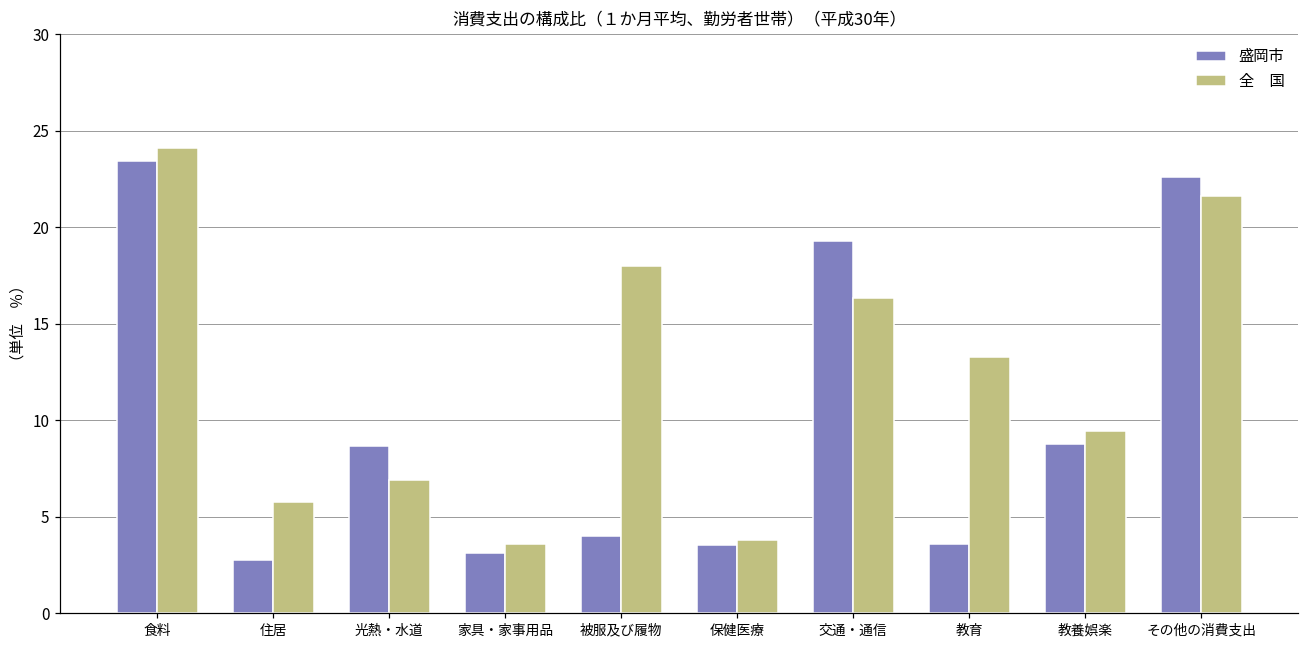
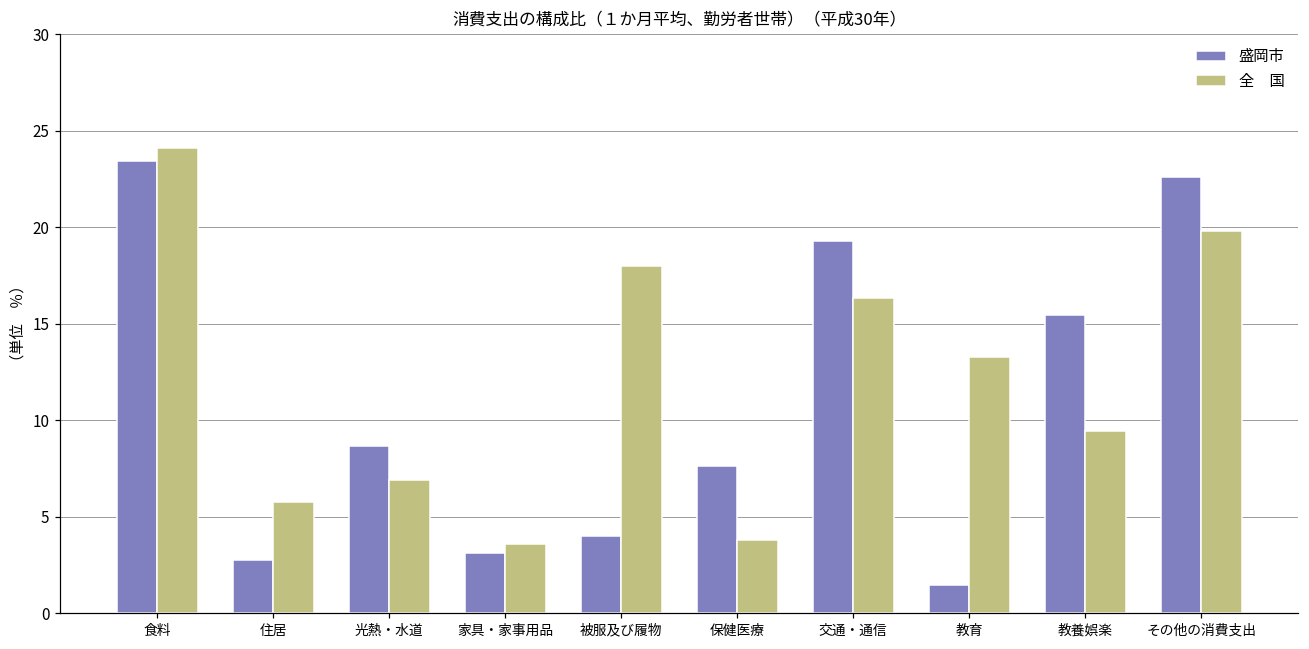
盛岡市, 保健医療: 3.5 -> 7.6
盛岡市, 教育: 3.6 -> 1.5
盛岡市, 教養娯楽: 8.7 -> 15.5
全 国, その他の消費支出: 21.6 -> 19.8
